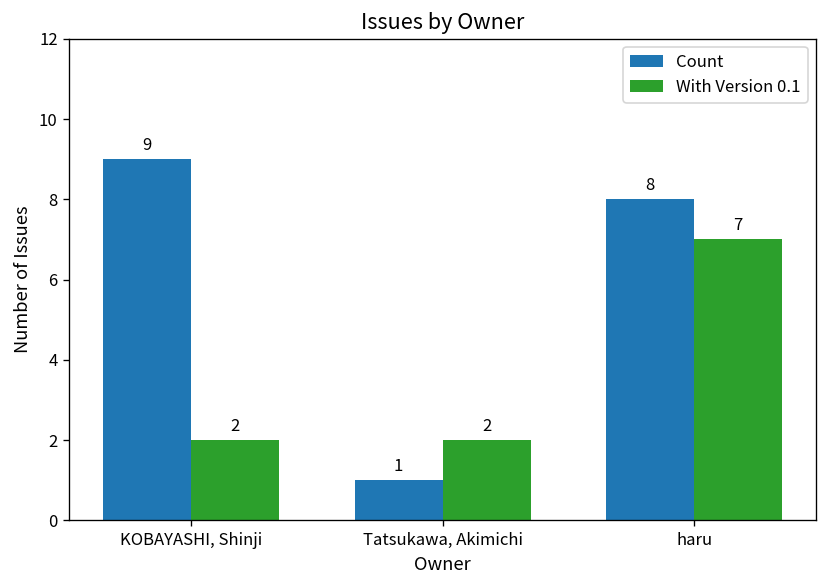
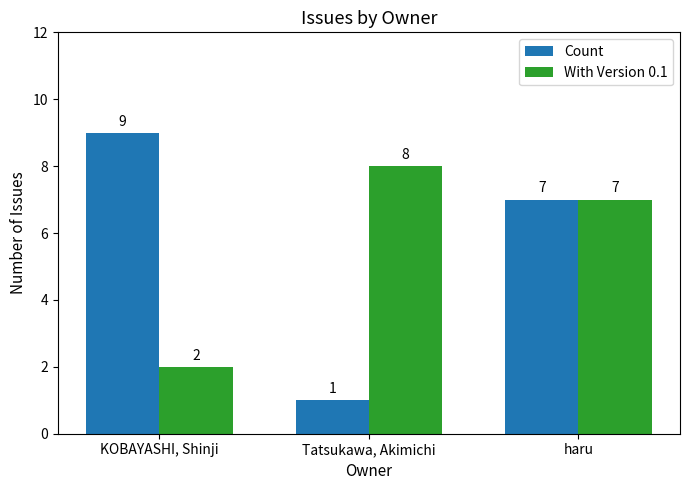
With Version 0.1, Tatsukawa, Akimichi: 2 -> 8
Count, haru: 8 -> 7
